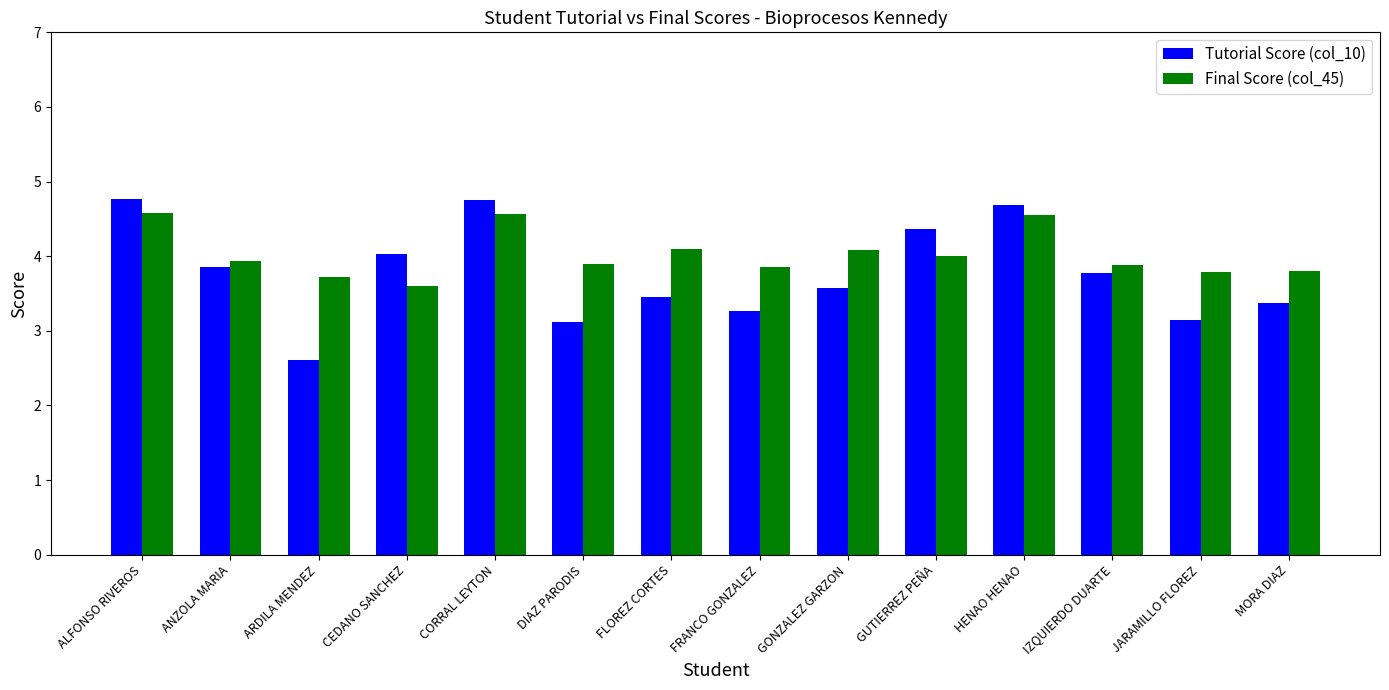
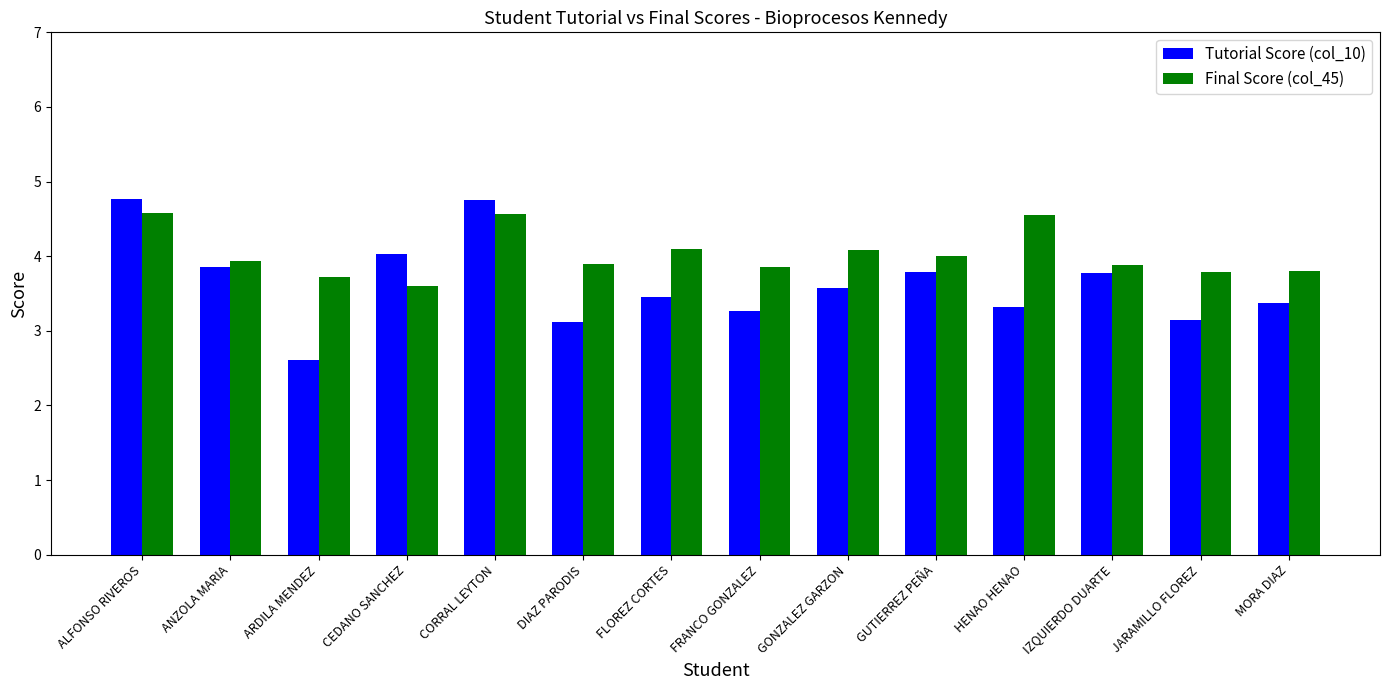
Tutorial Score (col_10), GUTIERREZ PEÑA: 4.4 -> 3.8
Tutorial Score (col_10), HENAO HENAO: 4.7 -> 3.3
